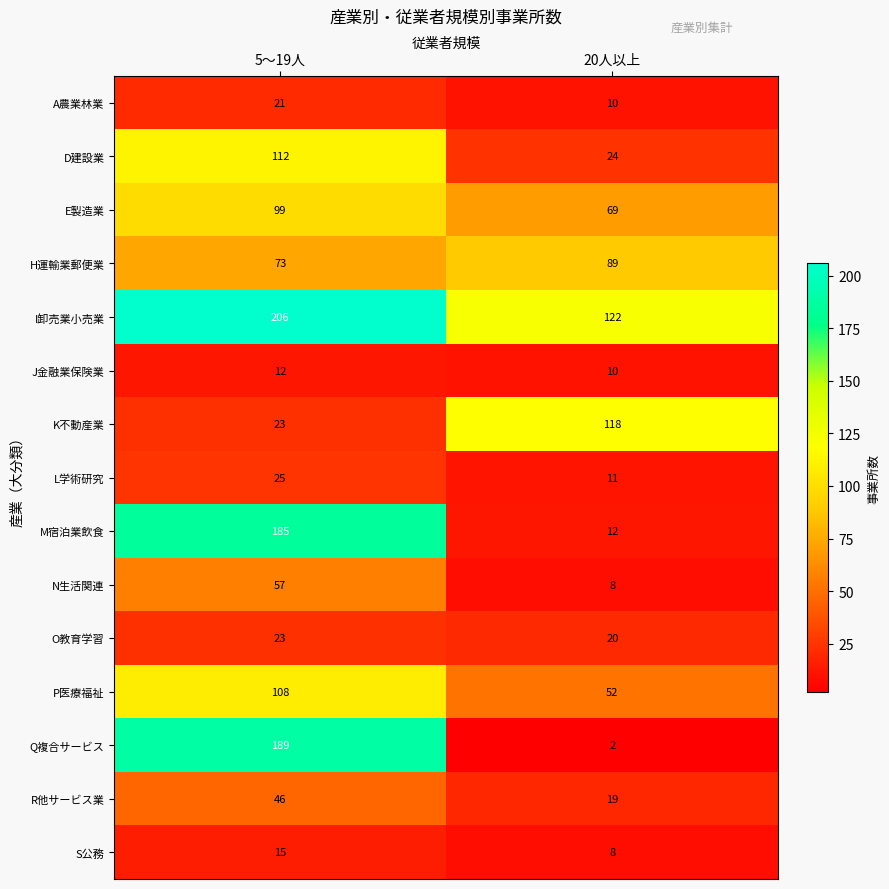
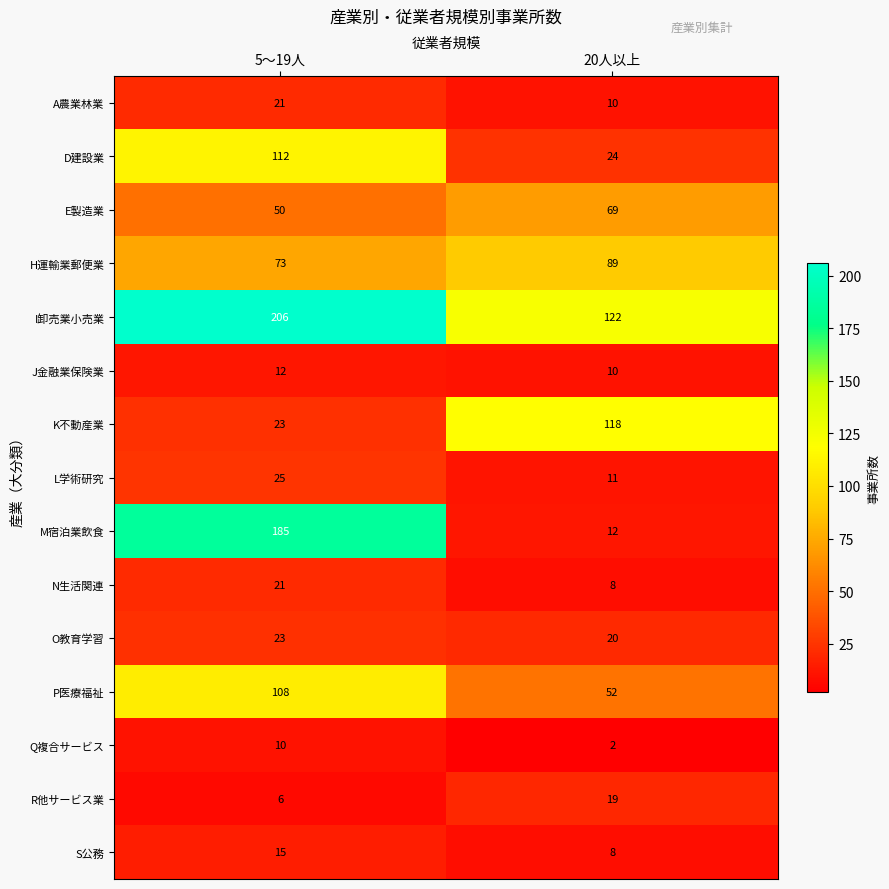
E製造業, 5～19人: 99 -> 50
N生活関連, 5～19人: 57 -> 21
Q複合サービス, 5～19人: 189 -> 10
R他サービス業, 5～19人: 46 -> 6
